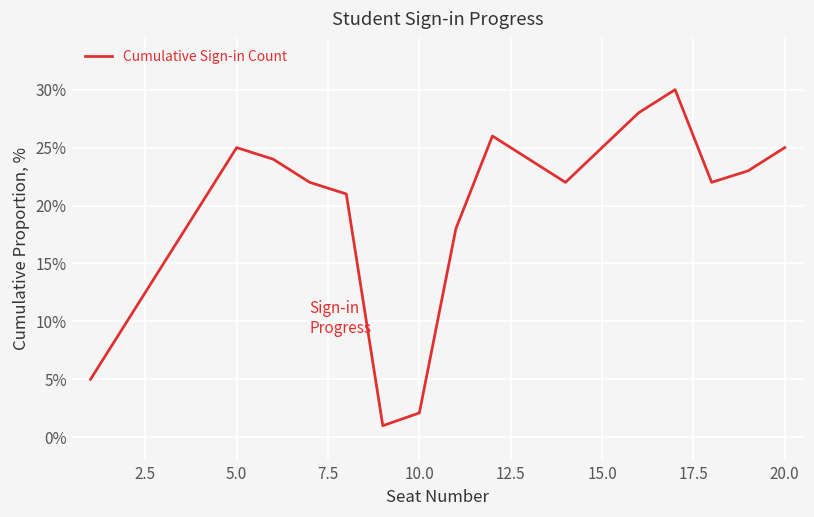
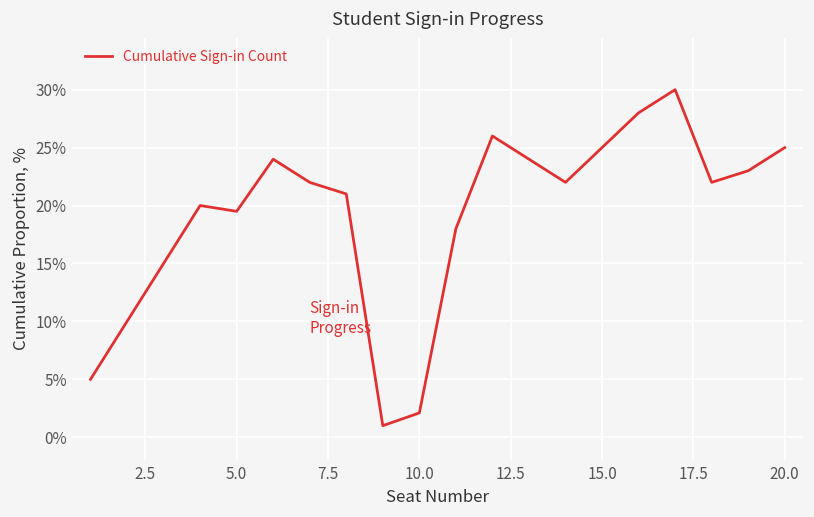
5.0: 25.0% -> 19.5%
